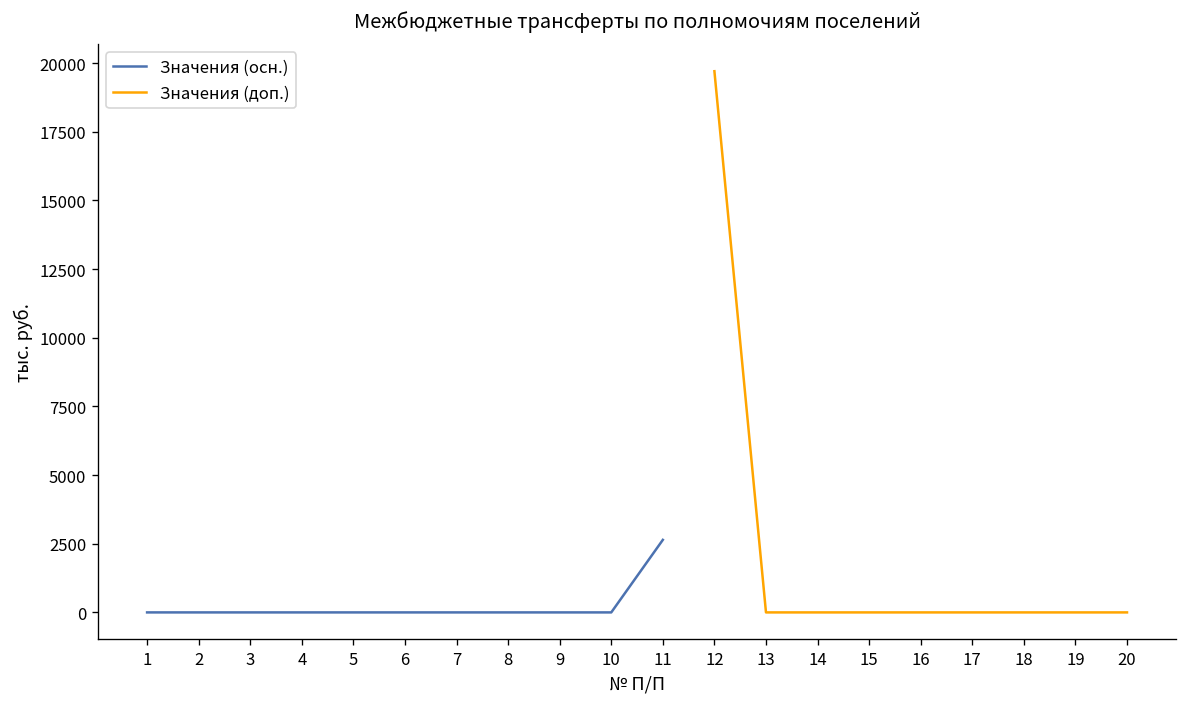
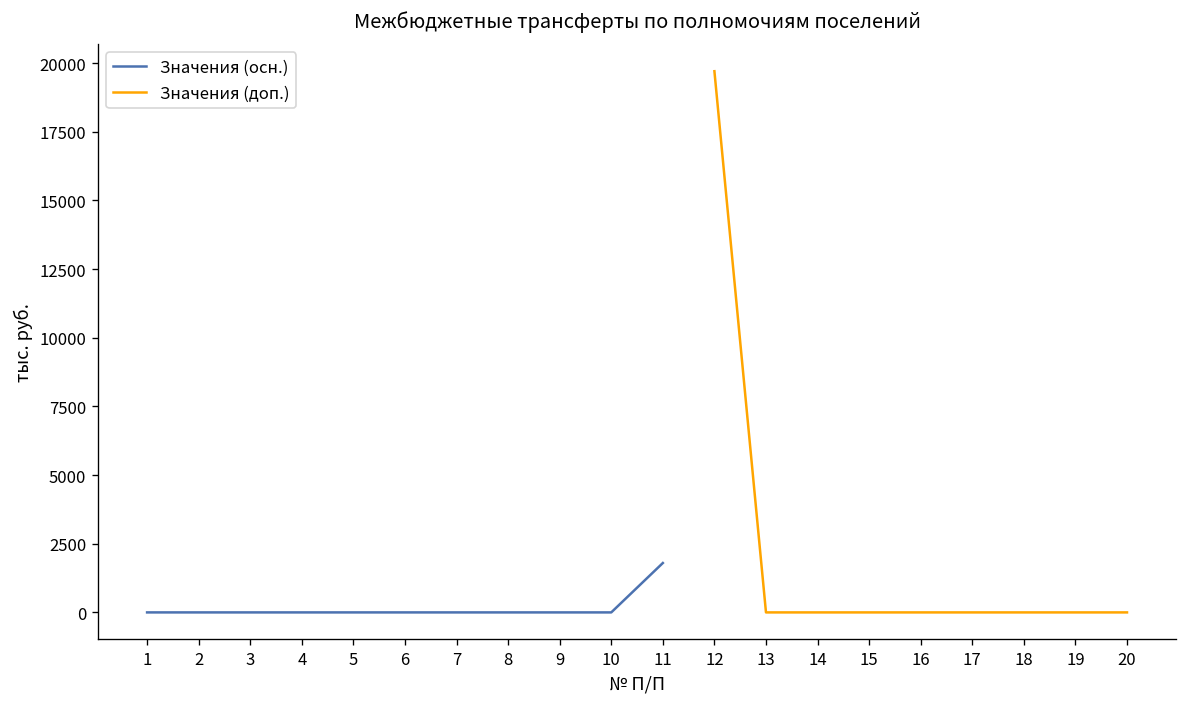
Значения (осн.), 11: 2600 -> 1800
